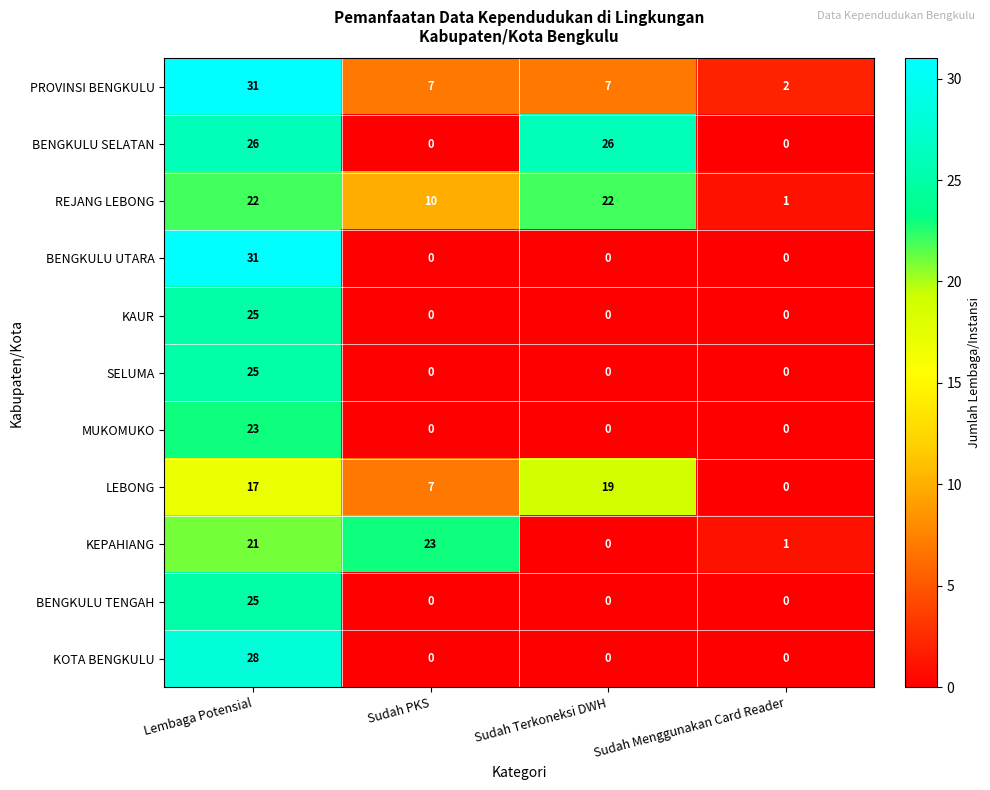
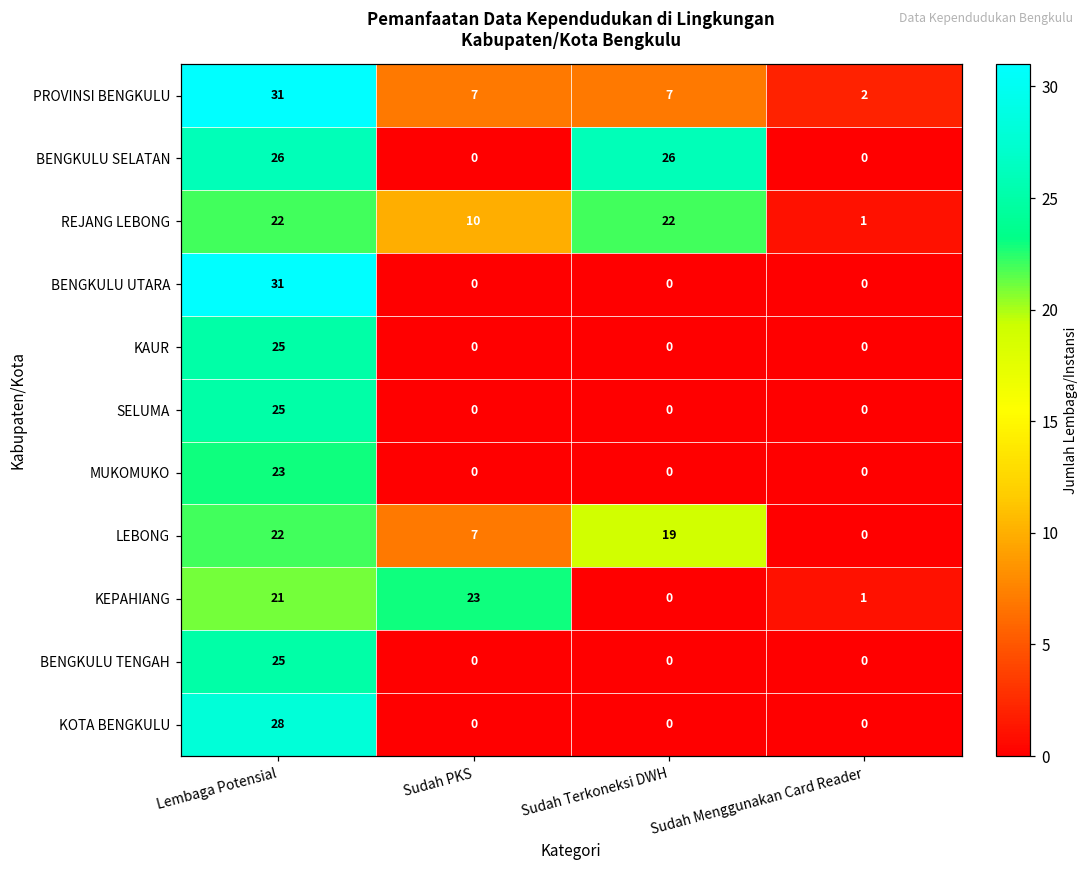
LEBONG, Lembaga Potensial: 17 -> 22
